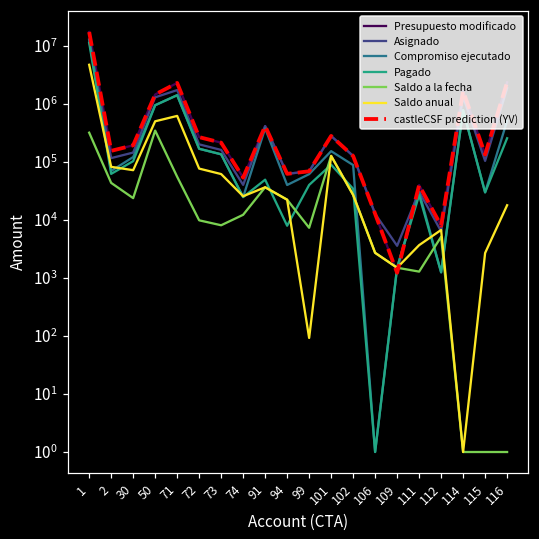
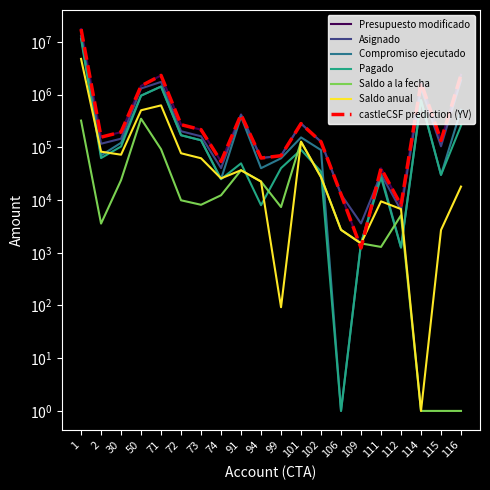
Saldo a la fecha, 2: 40000 -> 4000
Saldo a la fecha, 71: 60000 -> 90000
Saldo anual, 111: 4000 -> 9000
